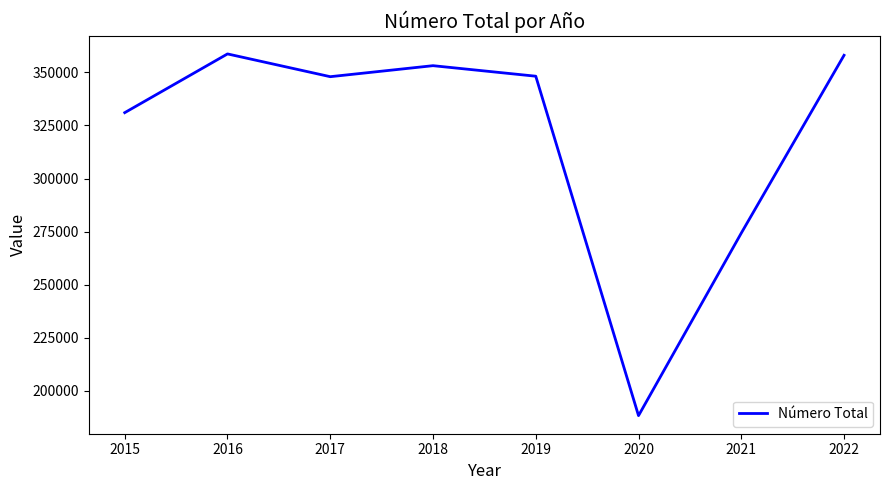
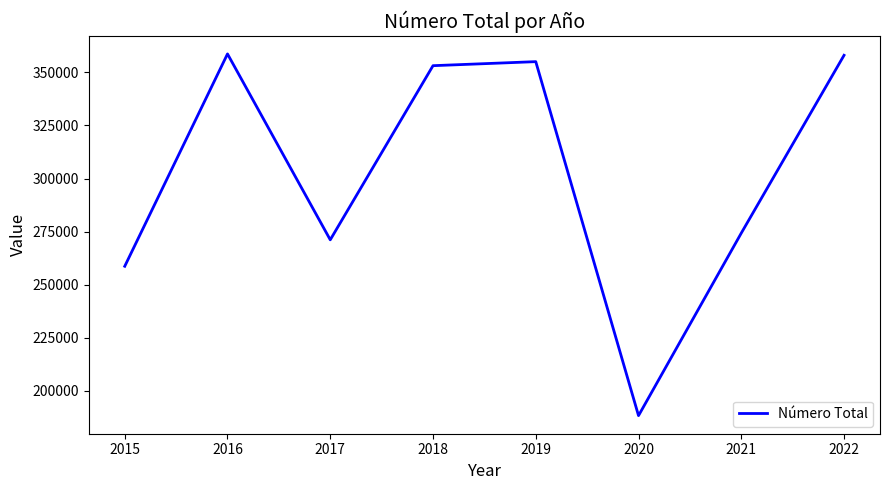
2015: 331000 -> 259000
2017: 348000 -> 271000
2019: 348000 -> 355000
